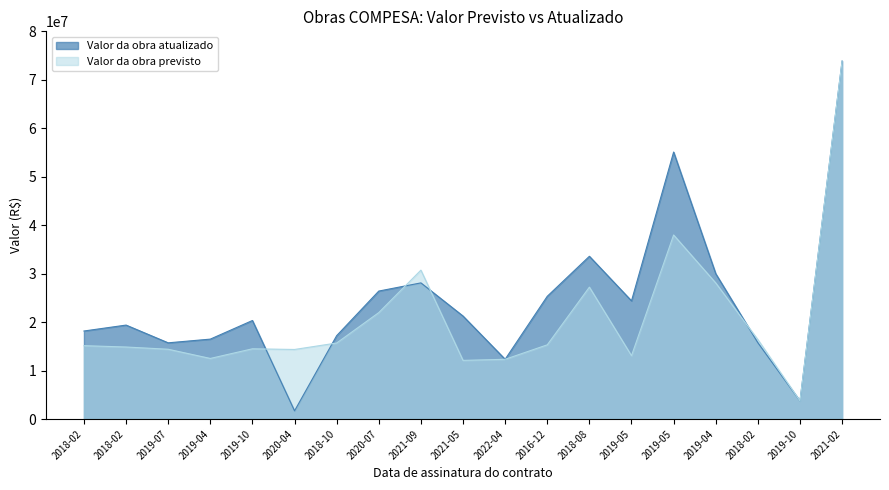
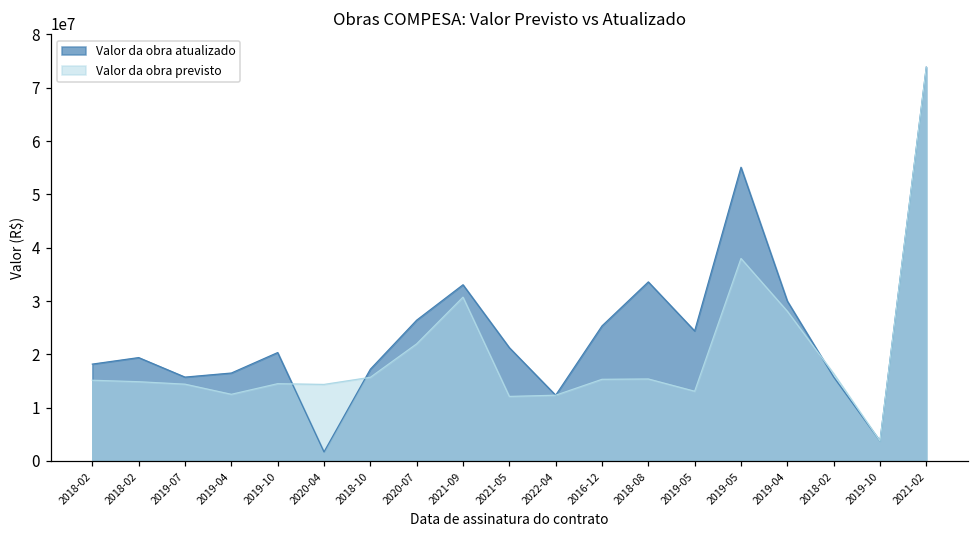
Valor da obra atualizado, 2021-09: 28000000 -> 33000000
Valor da obra previsto, 2018-08: 27000000 -> 15000000
